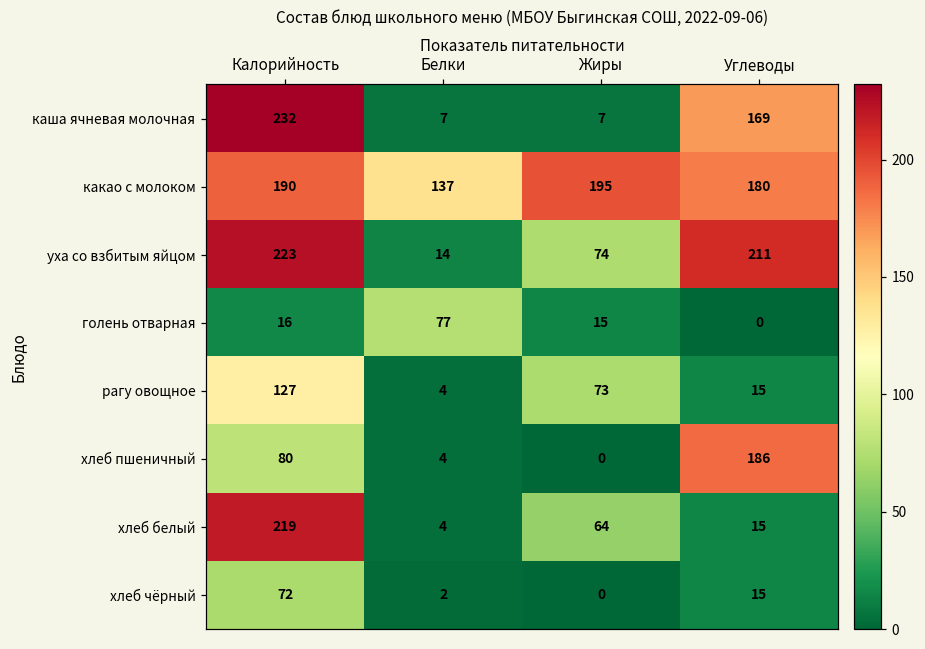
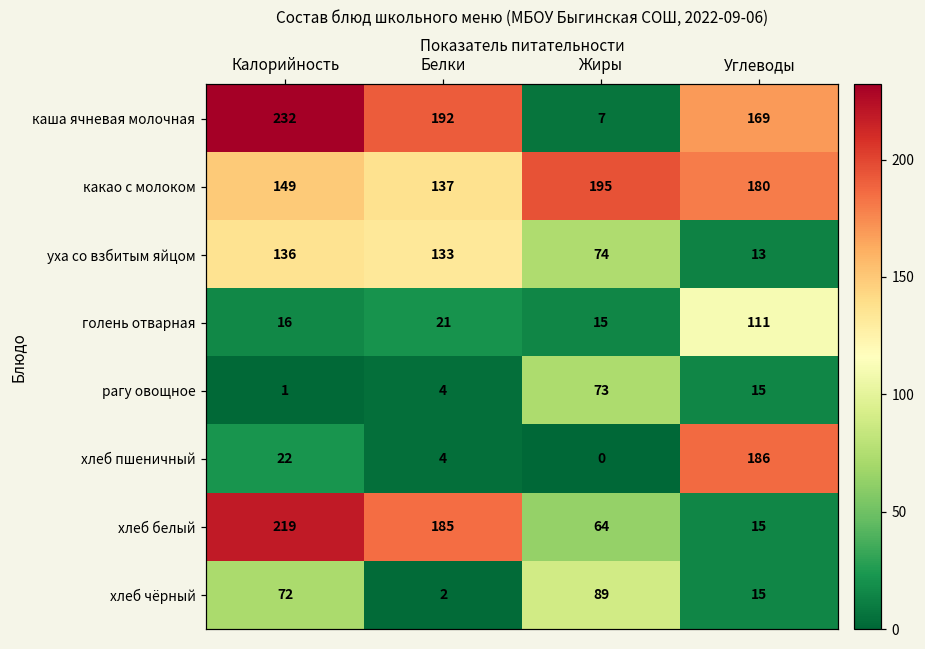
каша ячневая молочная, Белки: 7 -> 192
какао с молоком, Калорийность: 190 -> 149
уха со взбитым яйцом, Калорийность: 223 -> 136
уха со взбитым яйцом, Белки: 14 -> 133
уха со взбитым яйцом, Углеводы: 211 -> 13
голень отварная, Белки: 77 -> 21
голень отварная, Углеводы: 0 -> 111
рагу овощное, Калорийность: 127 -> 1
хлеб пшеничный, Калорийность: 80 -> 22
хлеб белый, Белки: 4 -> 185
хлеб чёрный, Жиры: 0 -> 89
